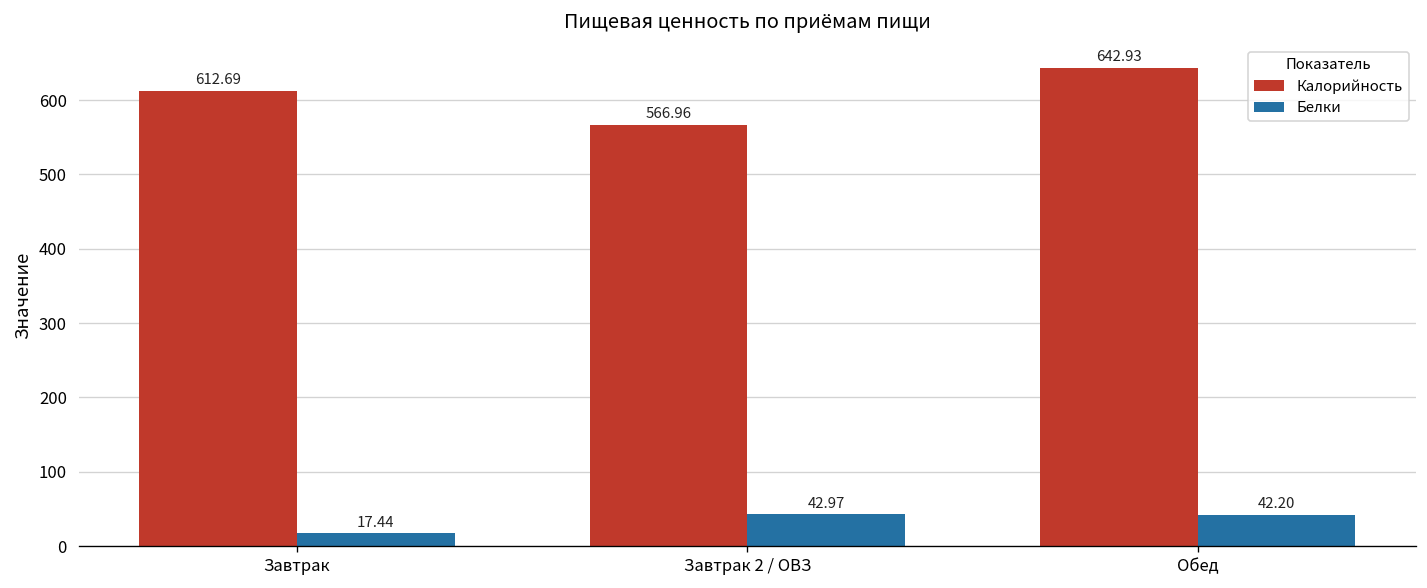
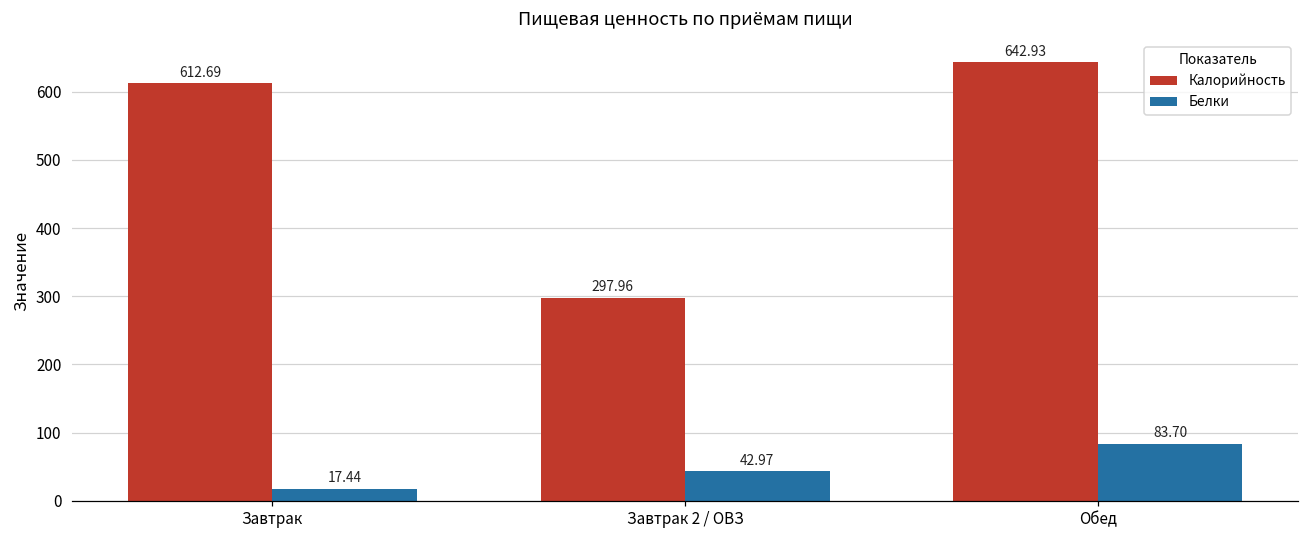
Калорийность, Завтрак 2 / ОВЗ: 566.96 -> 297.96
Белки, Обед: 42.20 -> 83.70
